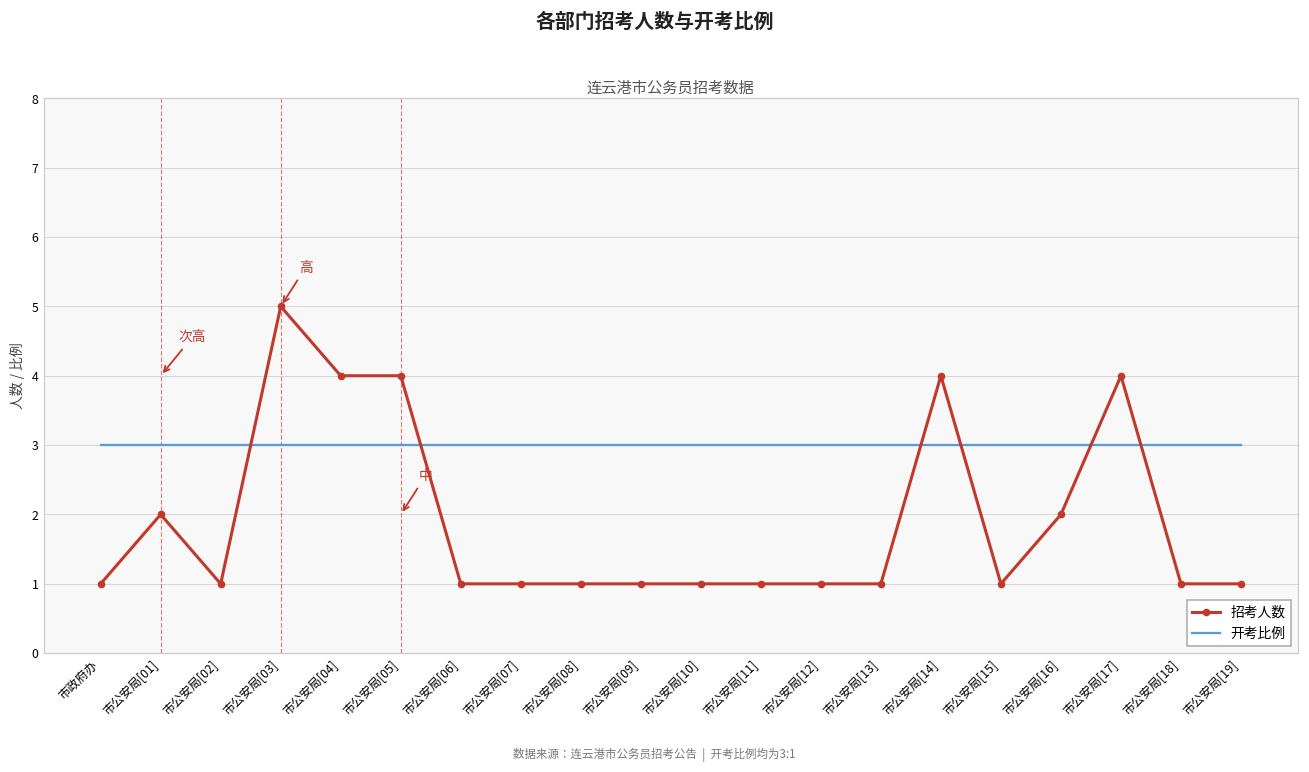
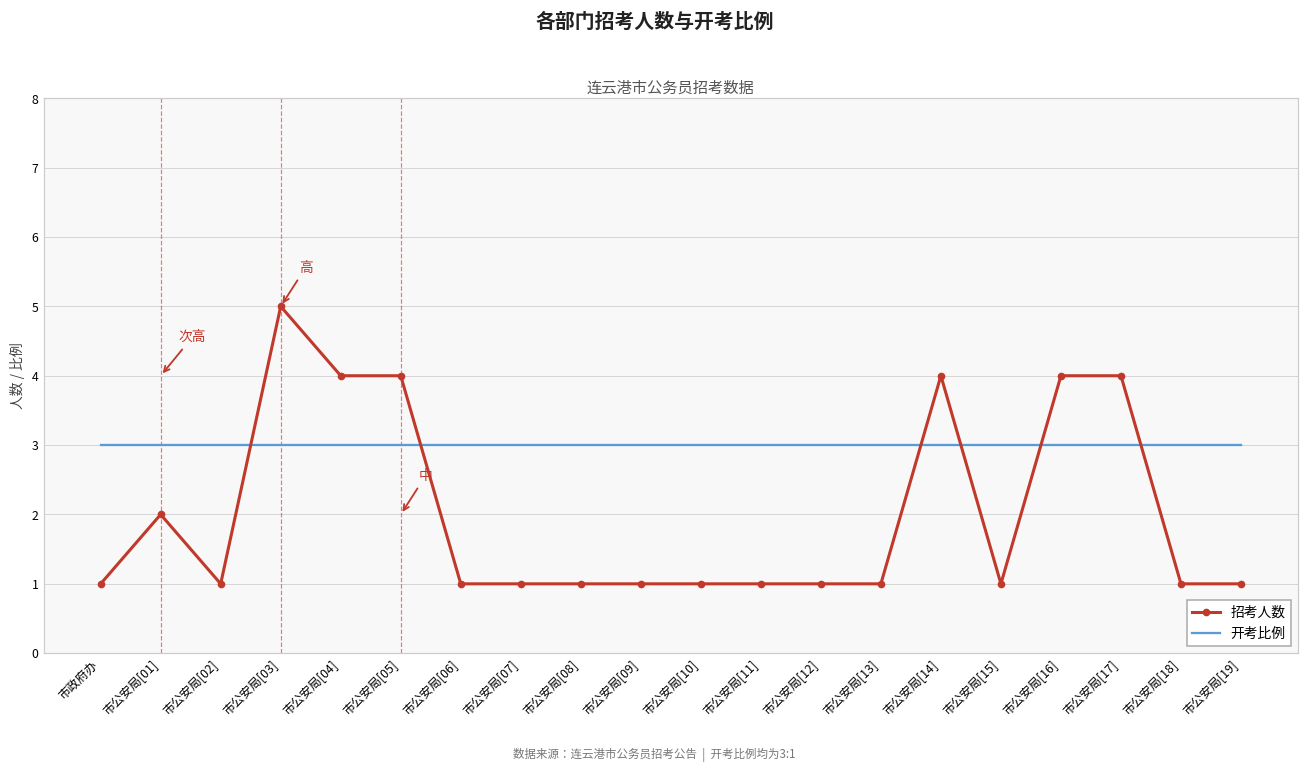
招考人数, 市公安局[16]: 2 -> 4
